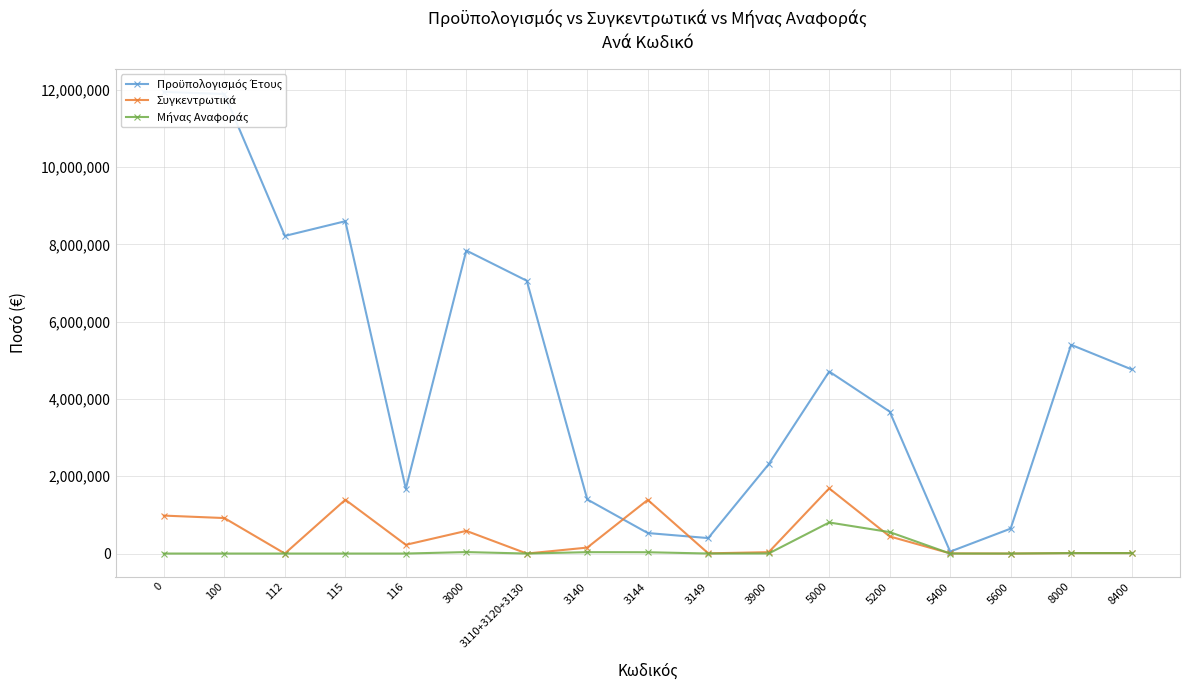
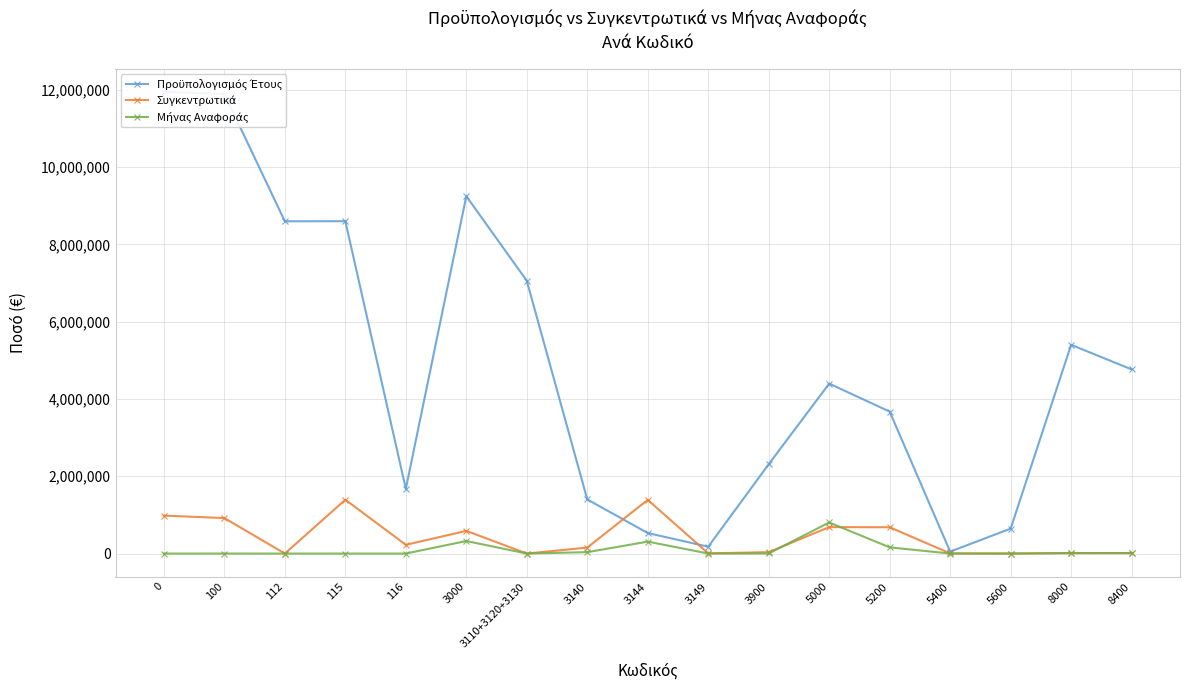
Προϋπολογισμός Έτους, 112: 8,200,000 -> 8,600,000
Προϋπολογισμός Έτους, 3000: 7,800,000 -> 9,200,000
Μήνας Αναφοράς, 3000: 0 -> 300,000
Μήνας Αναφοράς, 3144: 0 -> 300,000
Προϋπολογισμός Έτους, 3149: 400,000 -> 200,000
Προϋπολογισμός Έτους, 5000: 4,700,000 -> 4,400,000
Συγκεντρωτικά, 5000: 1,700,000 -> 700,000
Συγκεντρωτικά, 5200: 400,000 -> 700,000
Μήνας Αναφοράς, 5200: 600,000 -> 200,000
